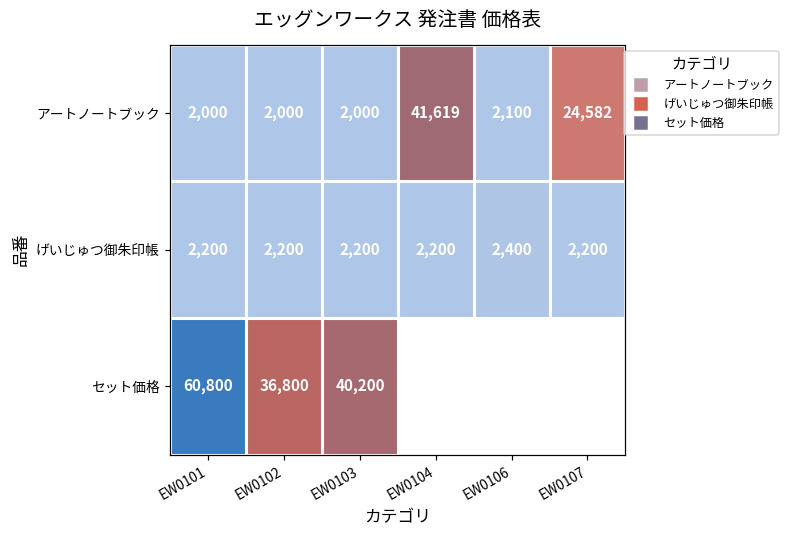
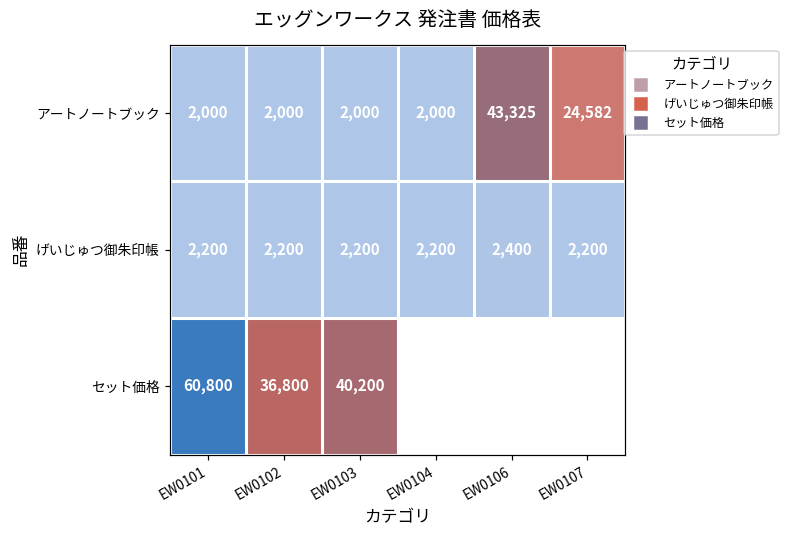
アートノートブック, EW0104: 41,619 -> 2,000
アートノートブック, EW0106: 2,100 -> 43,325
